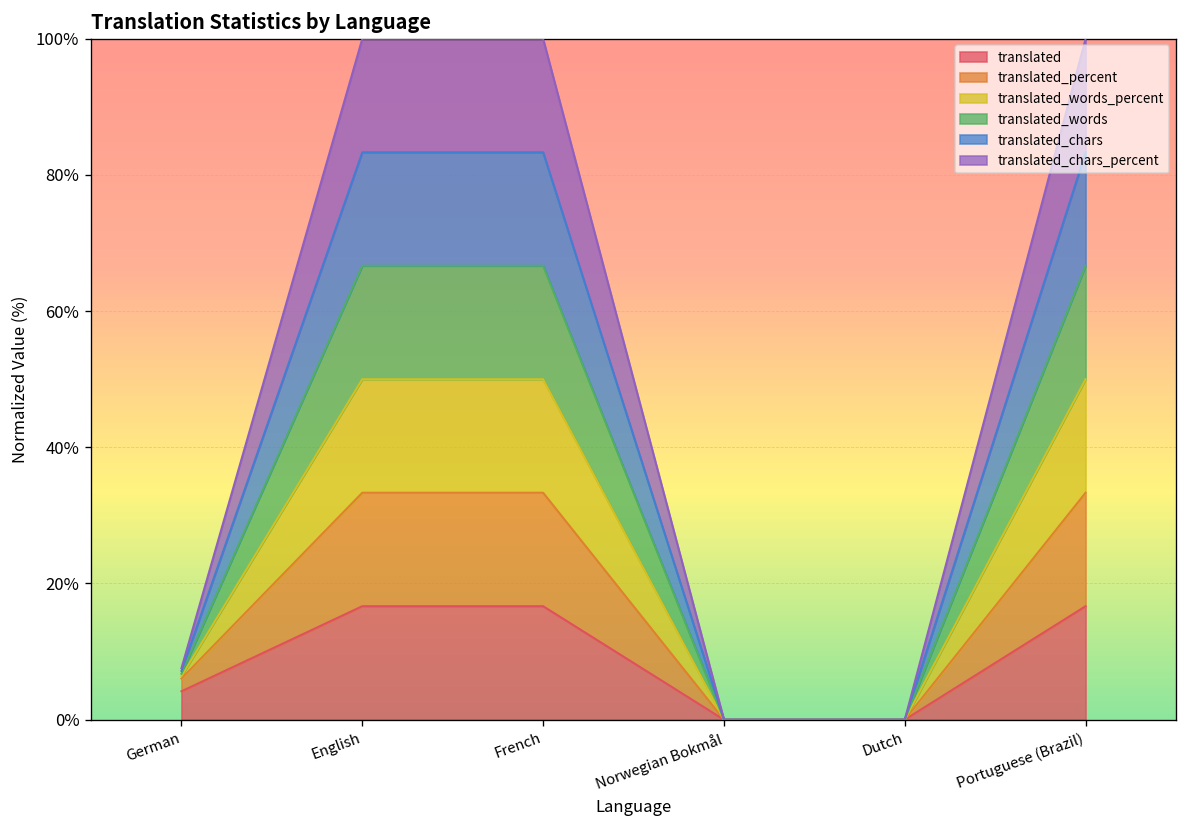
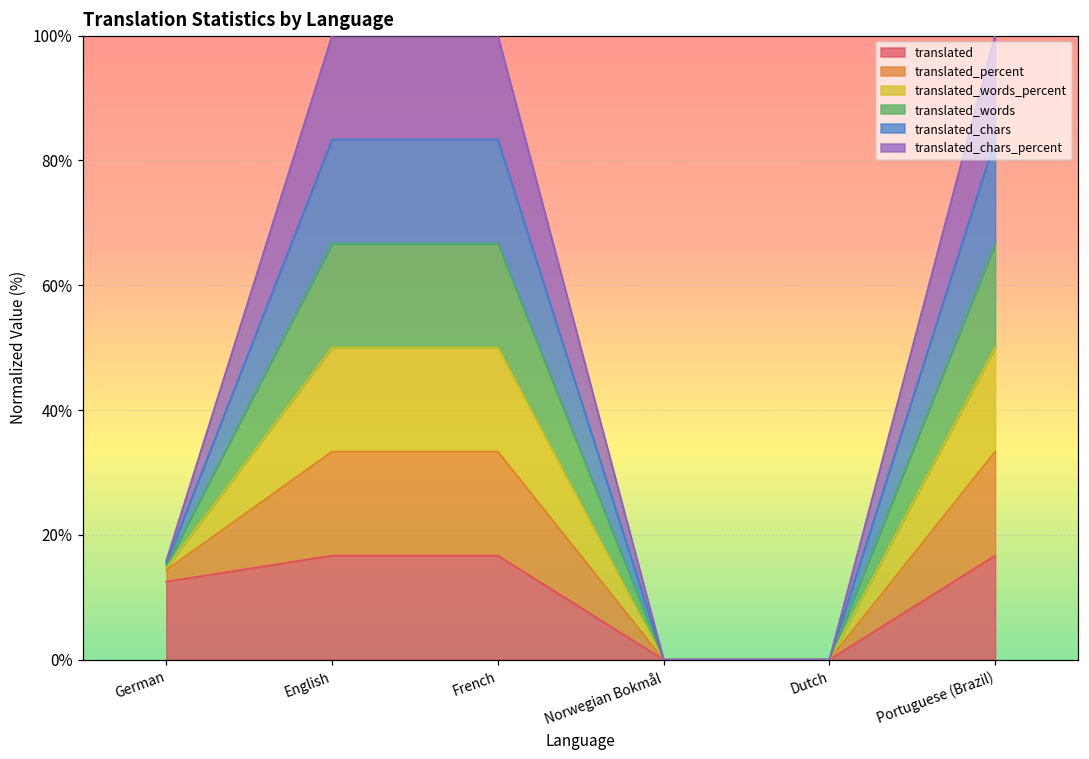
translated, German: 4% -> 13%
